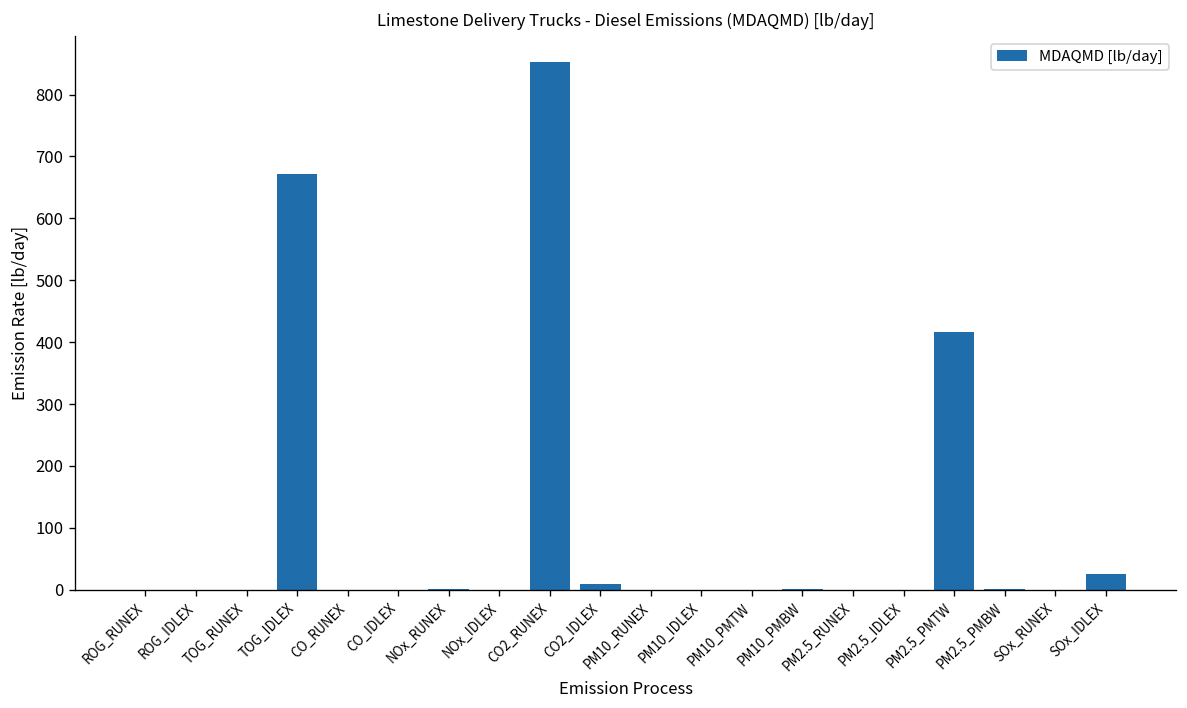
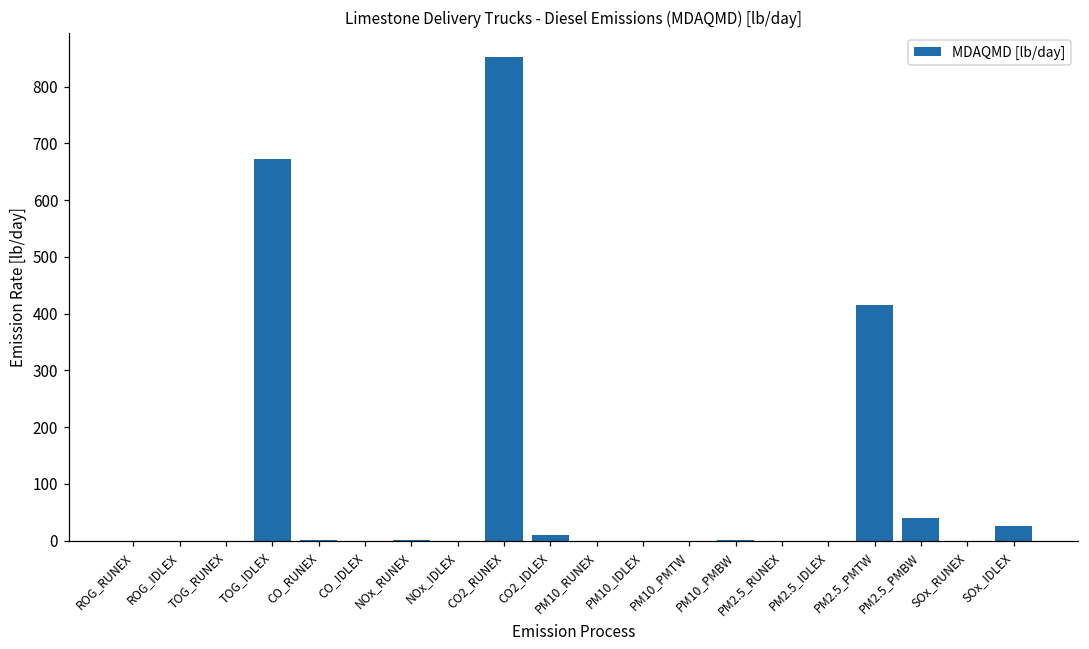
PM2.5_PMBW: 0 -> 40
